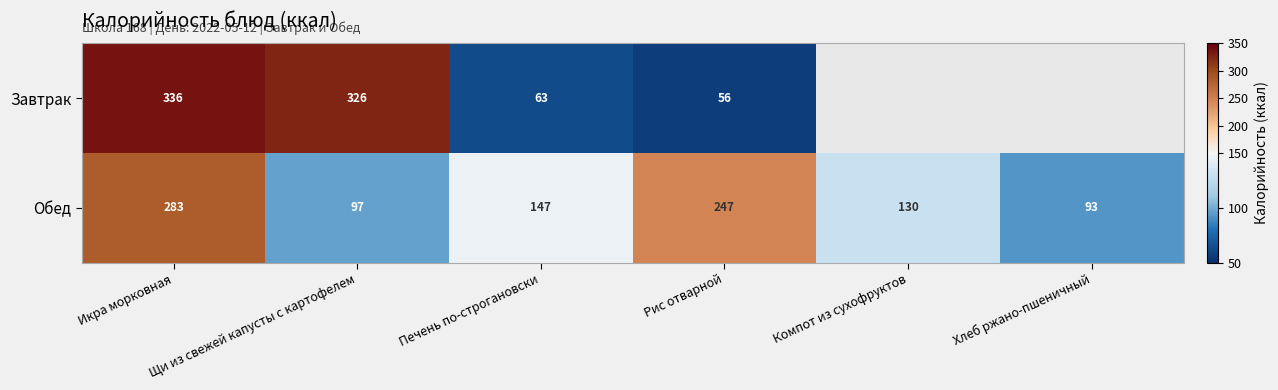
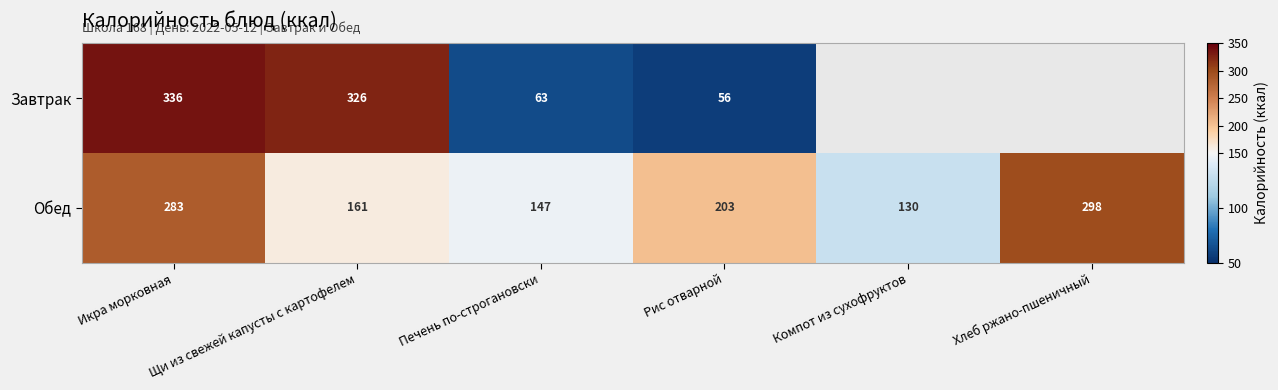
Обед, Щи из свежей капусты с картофелем: 97 -> 161
Обед, Рис отварной: 247 -> 203
Обед, Хлеб ржано-пшеничный: 93 -> 298
